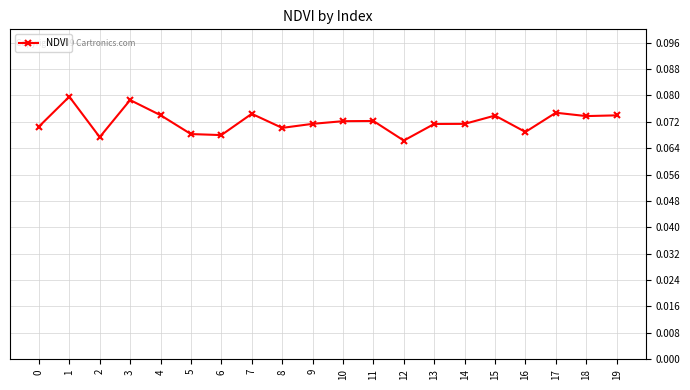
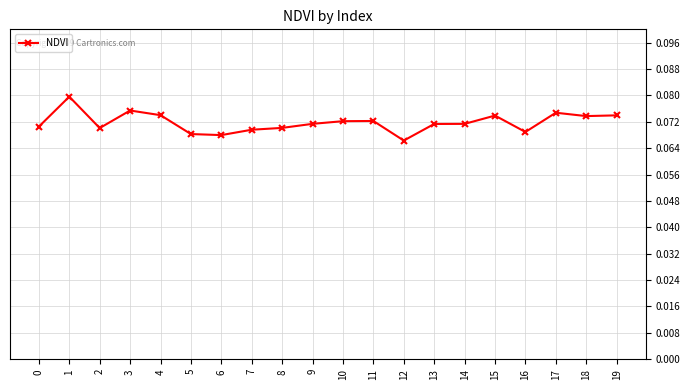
2: 0.067 -> 0.070
3: 0.079 -> 0.075
7: 0.074 -> 0.070
